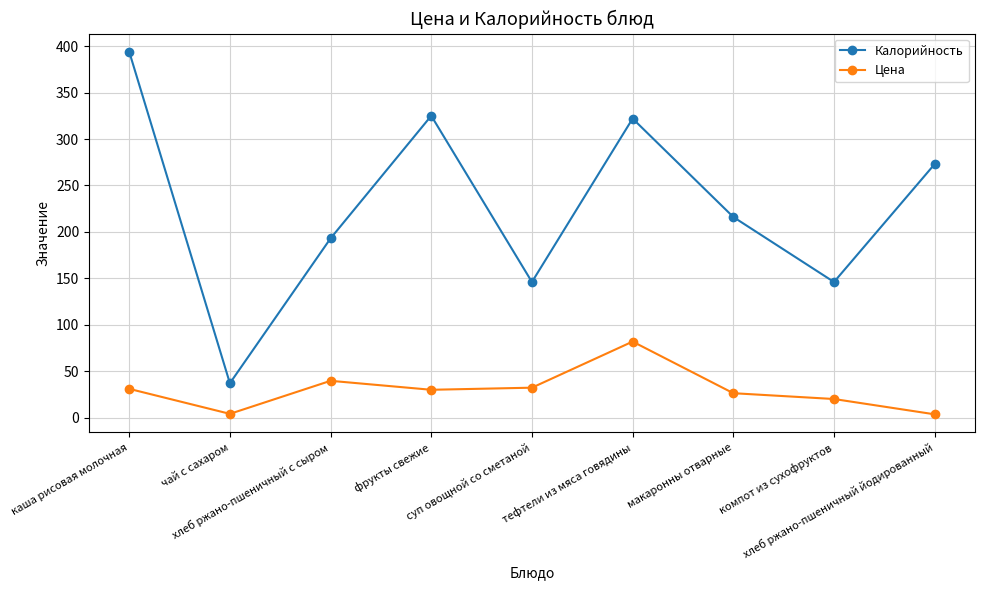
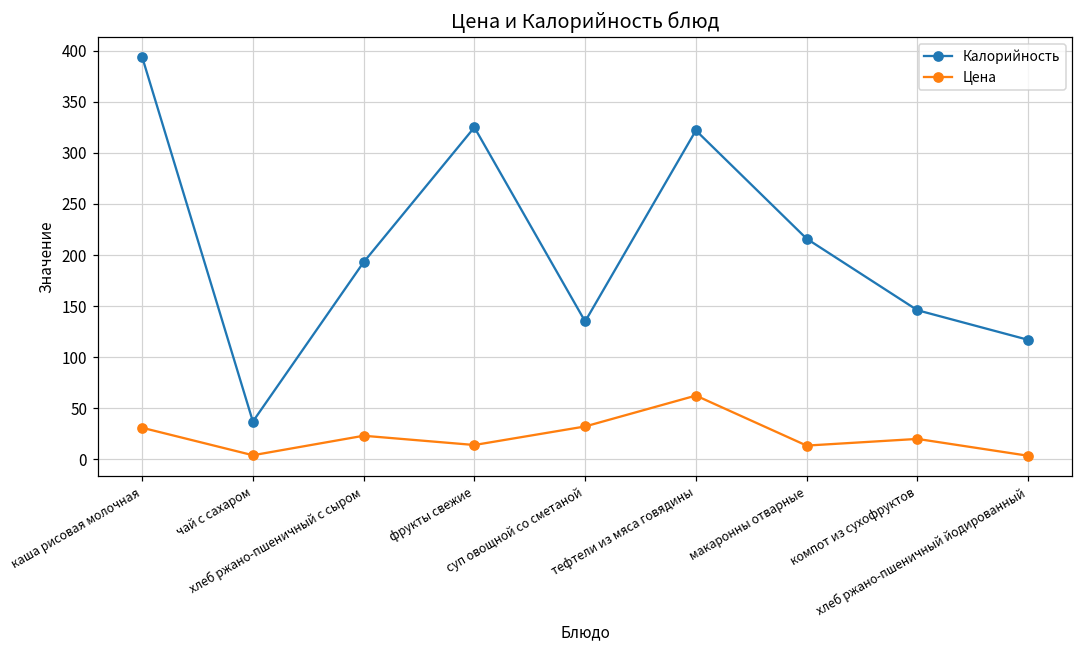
Цена, хлеб ржано-пшеничный с сыром: 40 -> 20
Цена, фрукты свежие: 30 -> 10
Калорийность, суп овощной со сметаной: 150 -> 140
Цена, тефтели из мяса говядины: 80 -> 60
Цена, макаронны отварные: 30 -> 10
Калорийность, хлеб ржано-пшеничный йодированный: 270 -> 120
